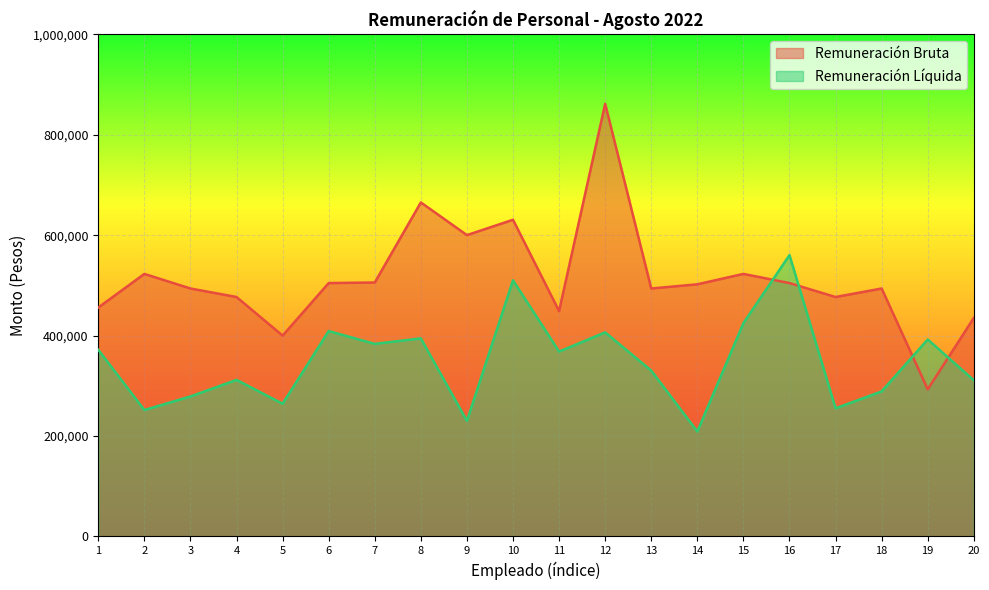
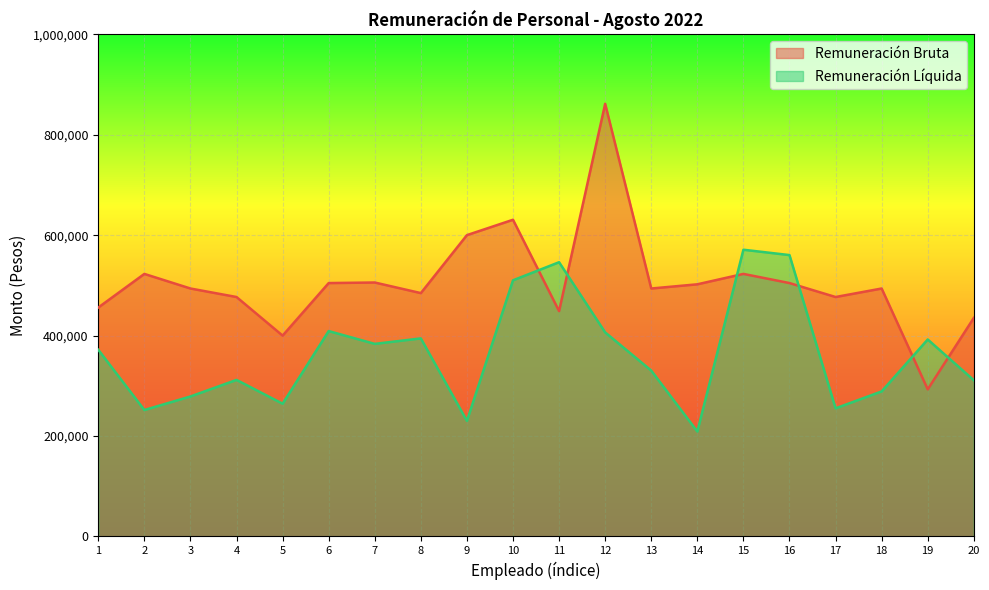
Remuneración Bruta, 8: 670,000 -> 480,000
Remuneración Líquida, 11: 370,000 -> 550,000
Remuneración Líquida, 15: 420,000 -> 570,000
